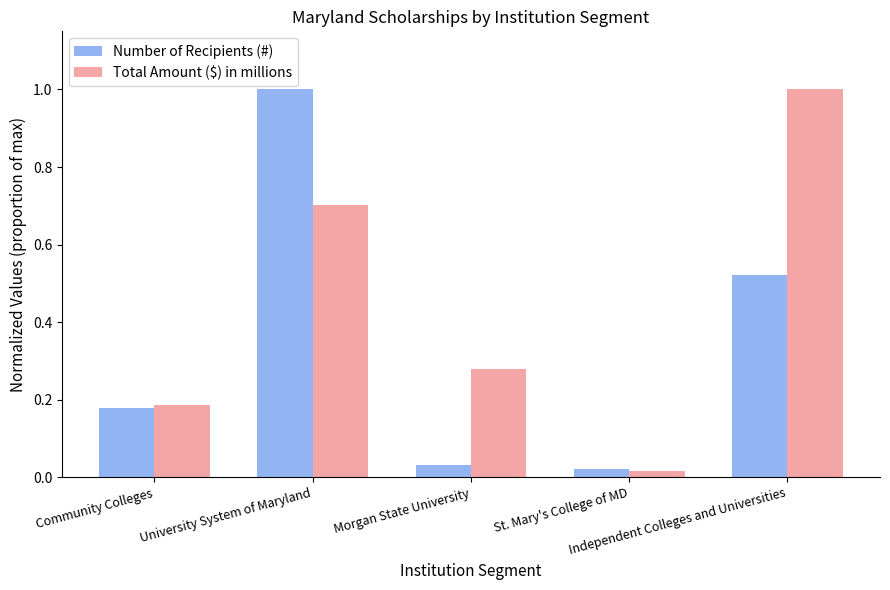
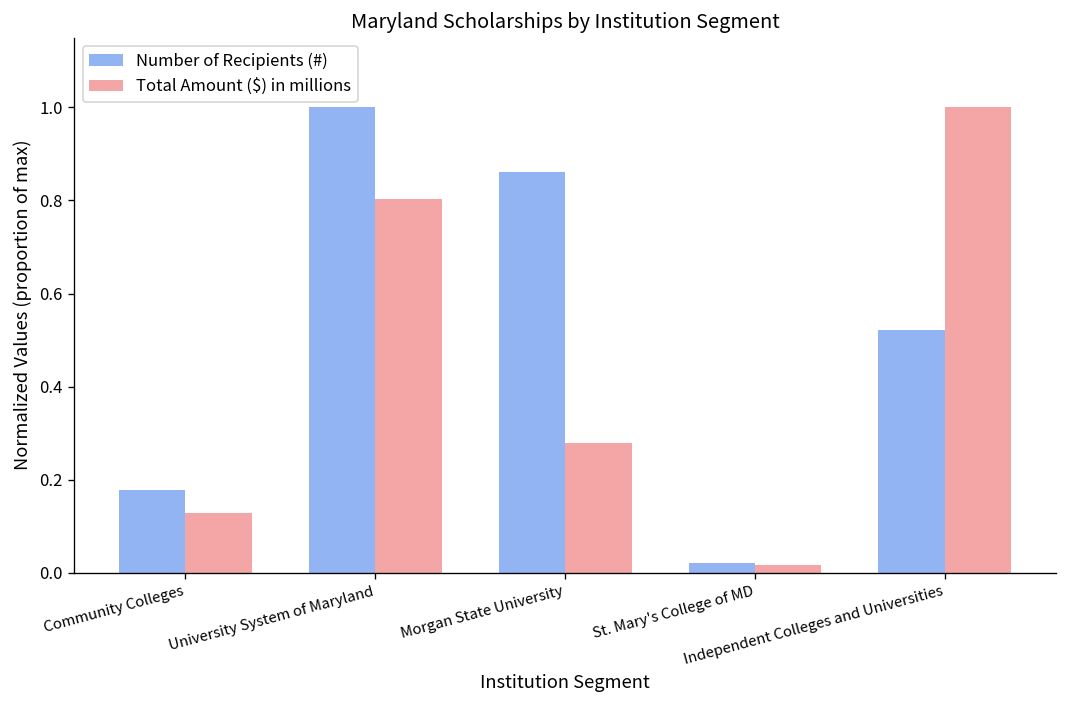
Total Amount ($) in millions, Community Colleges: 0.19 -> 0.13
Total Amount ($) in millions, University System of Maryland: 0.70 -> 0.80
Number of Recipients (#), Morgan State University: 0.03 -> 0.86
